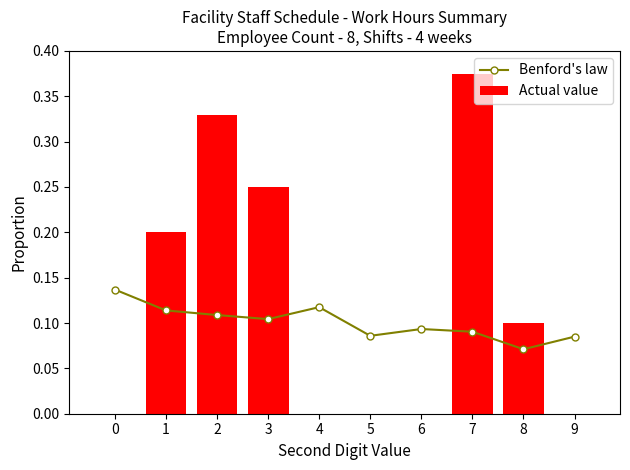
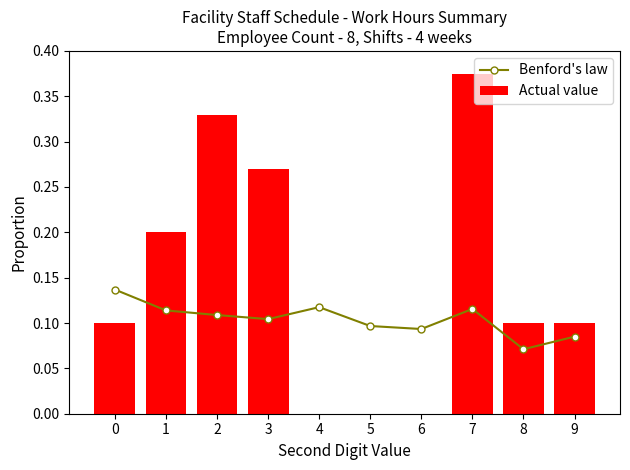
Actual value, 0: 0.0 -> 0.1
Actual value, 3: 0.25 -> 0.27
Benford's law, 5: 0.09 -> 0.10
Benford's law, 7: 0.09 -> 0.12
Actual value, 9: 0.0 -> 0.1
